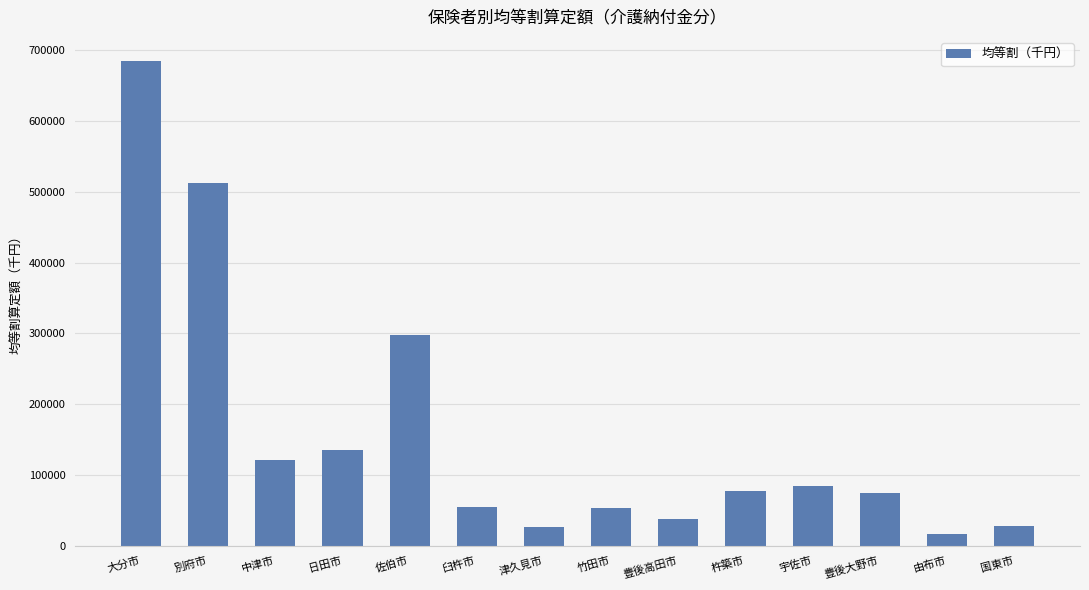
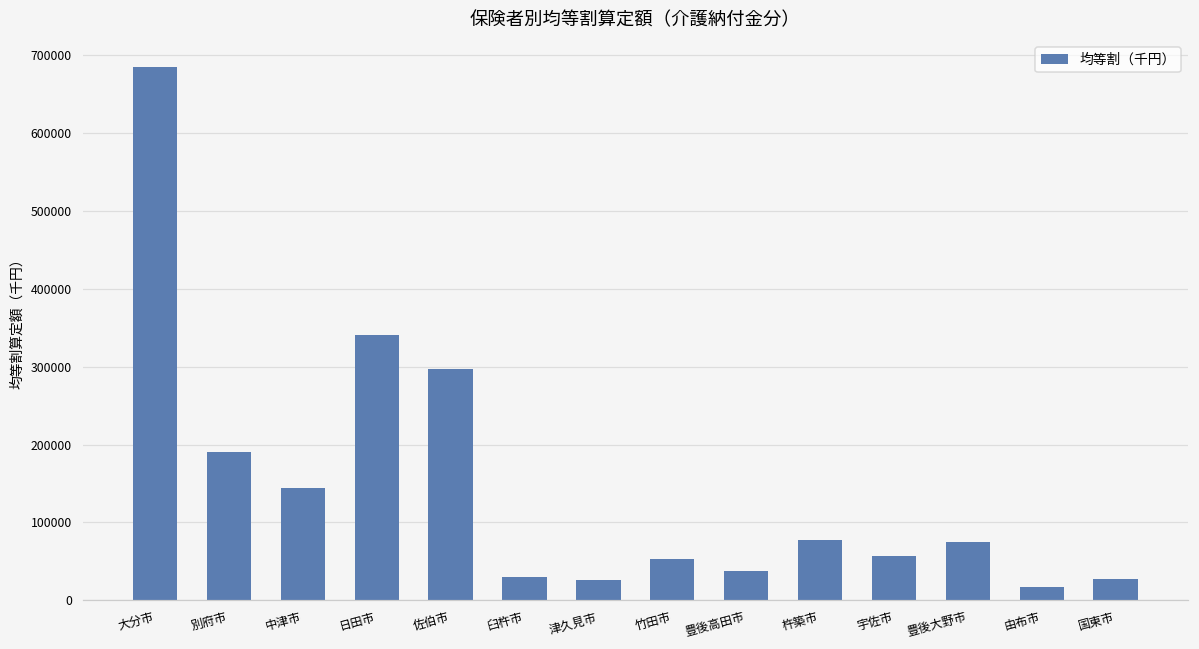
別府市: 510000 -> 190000
中津市: 120000 -> 140000
日田市: 130000 -> 340000
臼杵市: 60000 -> 30000
宇佐市: 80000 -> 60000
